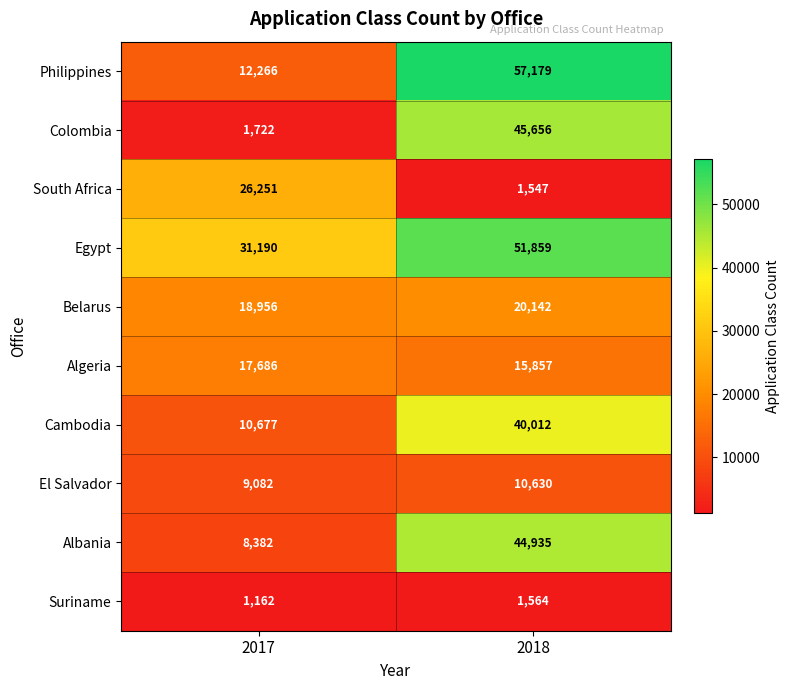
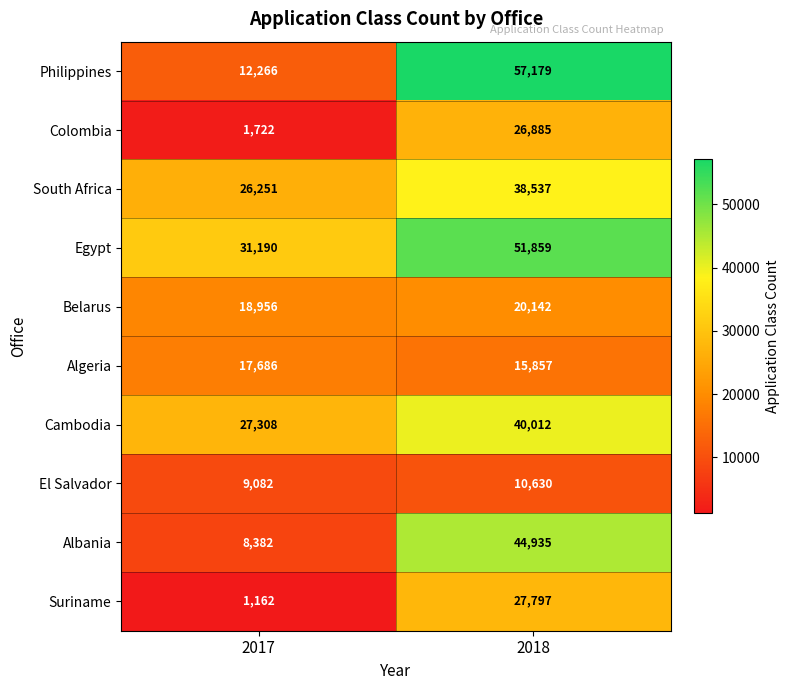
Colombia, 2018: 45,656 -> 26,885
South Africa, 2018: 1,547 -> 38,537
Cambodia, 2017: 10,677 -> 27,308
Suriname, 2018: 1,564 -> 27,797
